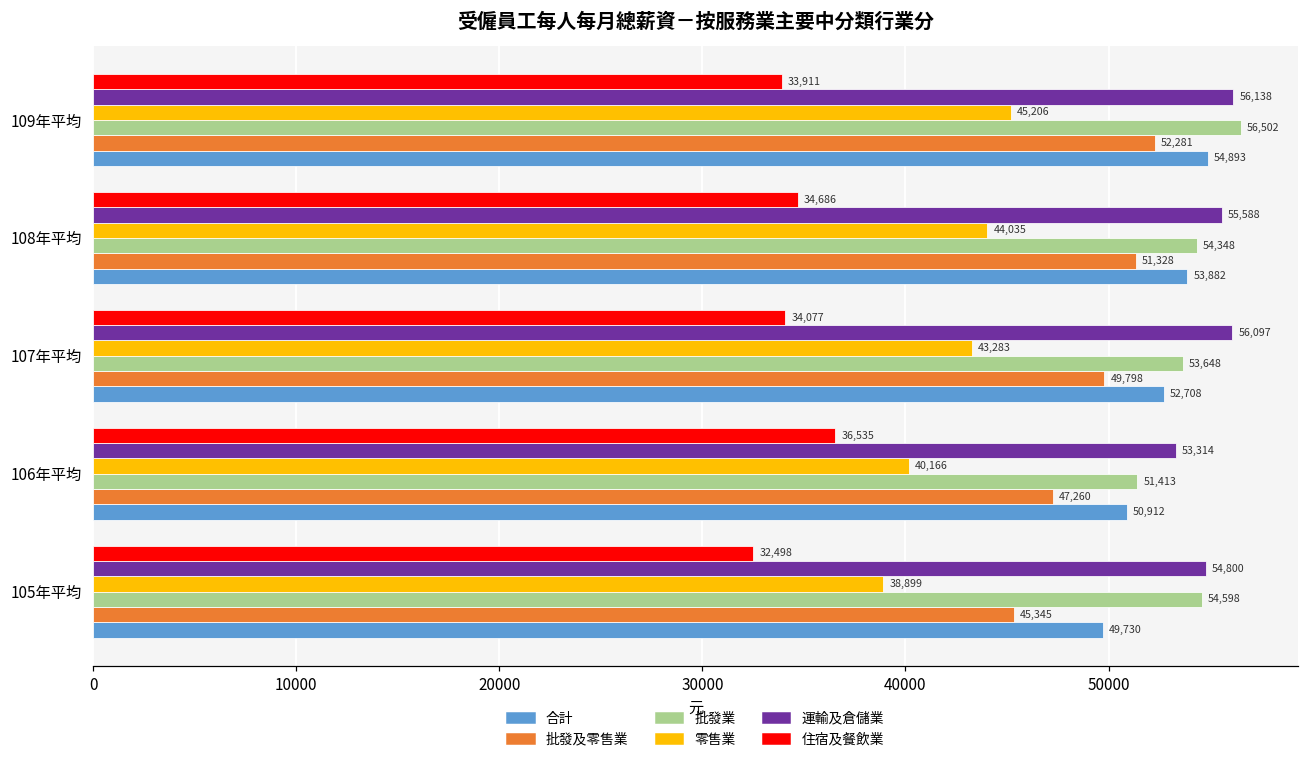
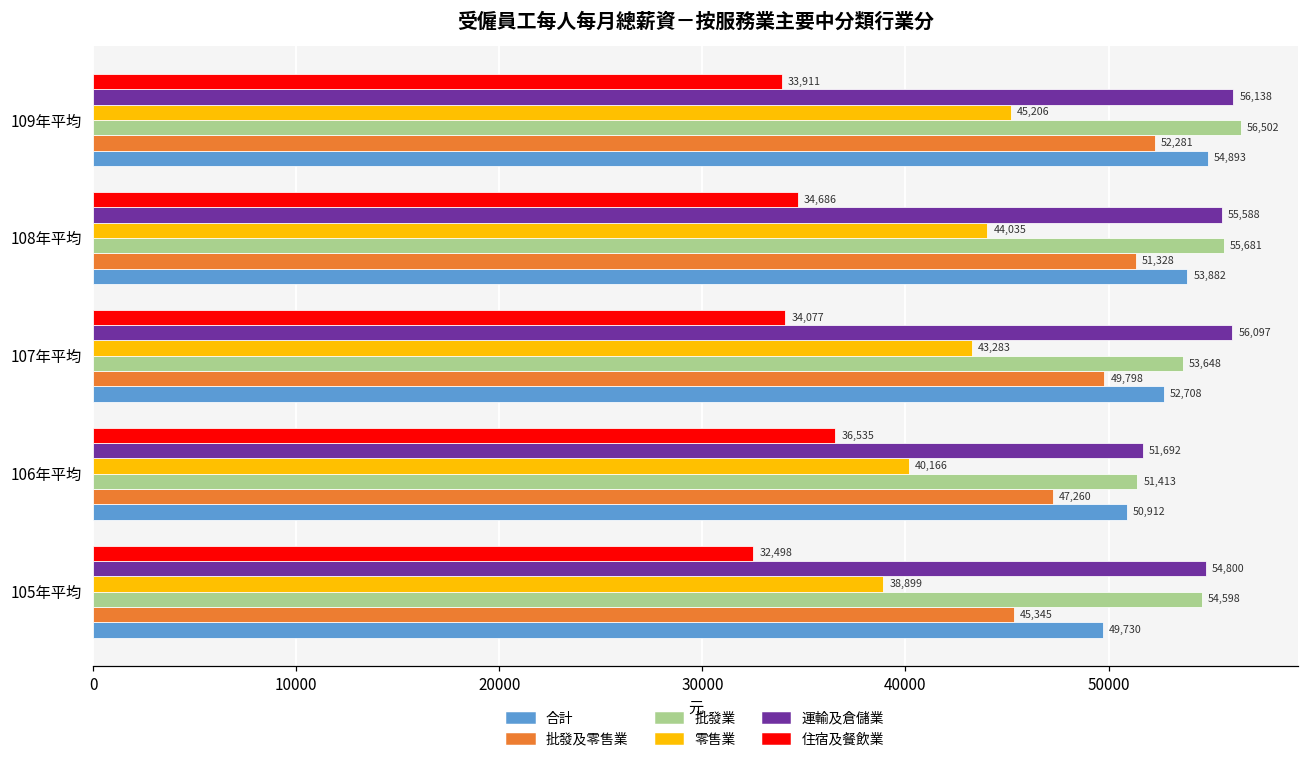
批發業, 108年平均: 54,348 -> 55,681
運輸及倉儲業, 106年平均: 53,314 -> 51,692
